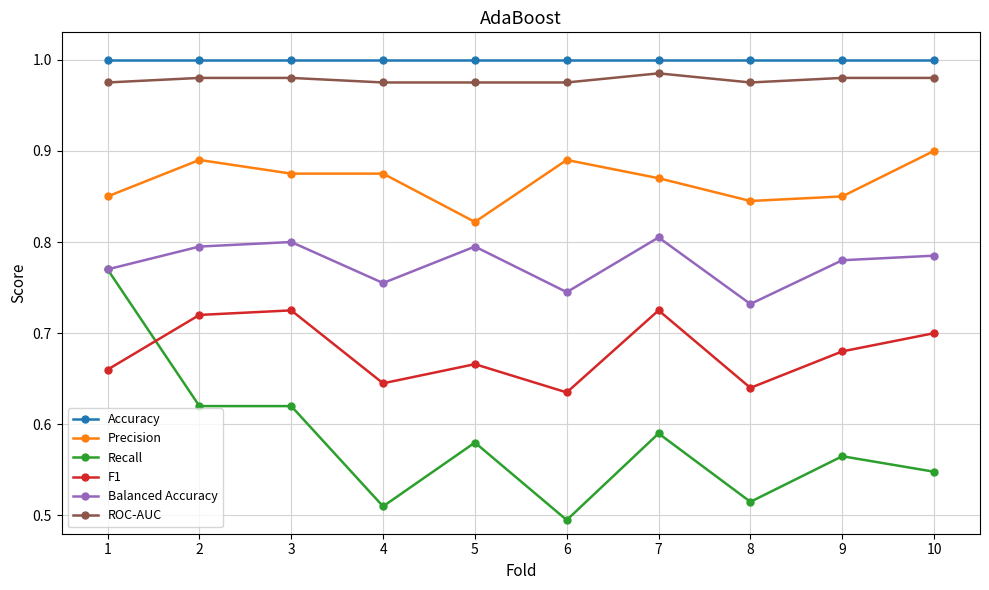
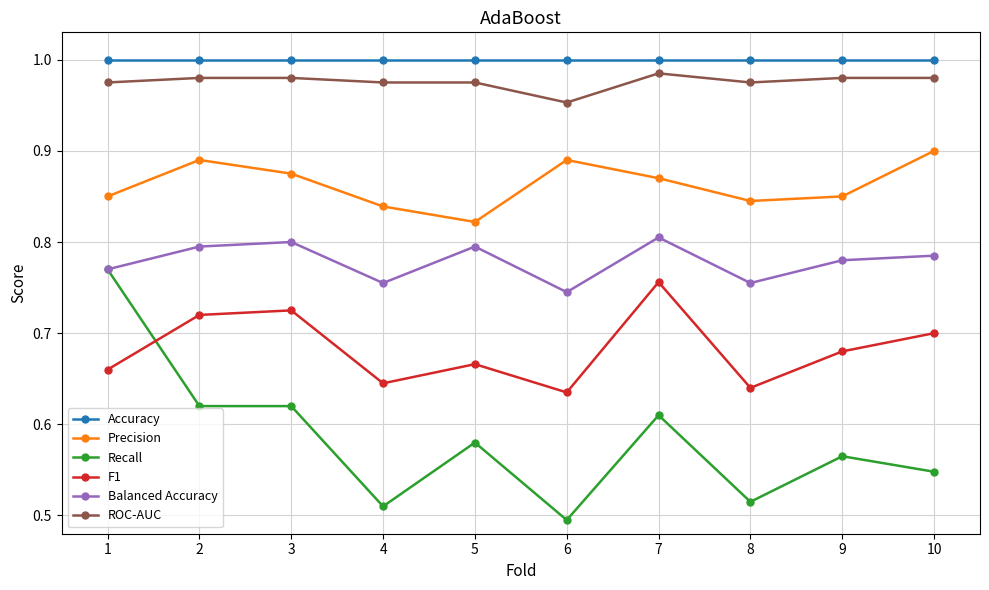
Precision, 4: 0.88 -> 0.84
ROC-AUC, 6: 0.98 -> 0.95
Recall, 7: 0.59 -> 0.61
F1, 7: 0.73 -> 0.76
Balanced Accuracy, 8: 0.73 -> 0.76
